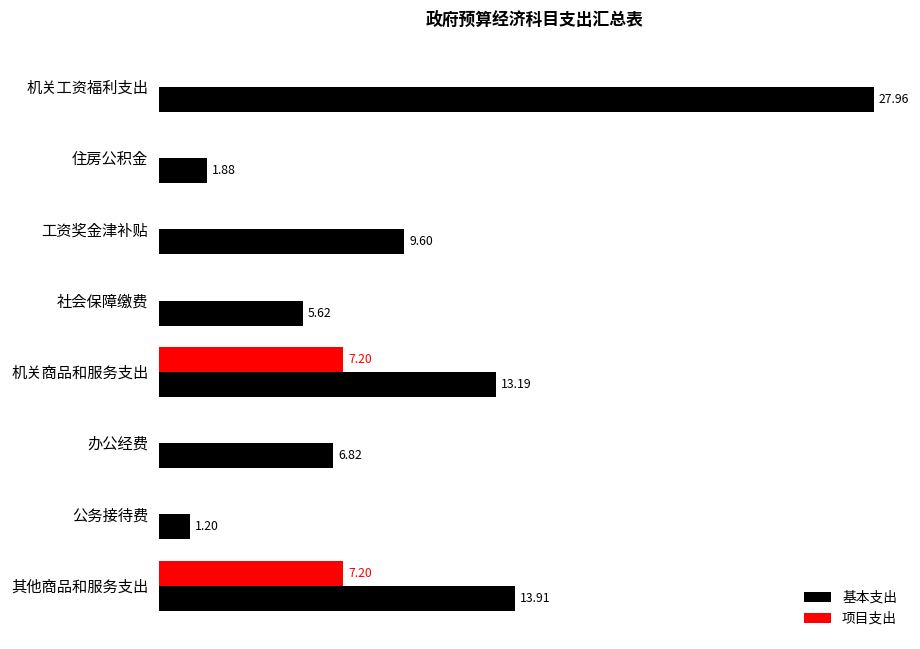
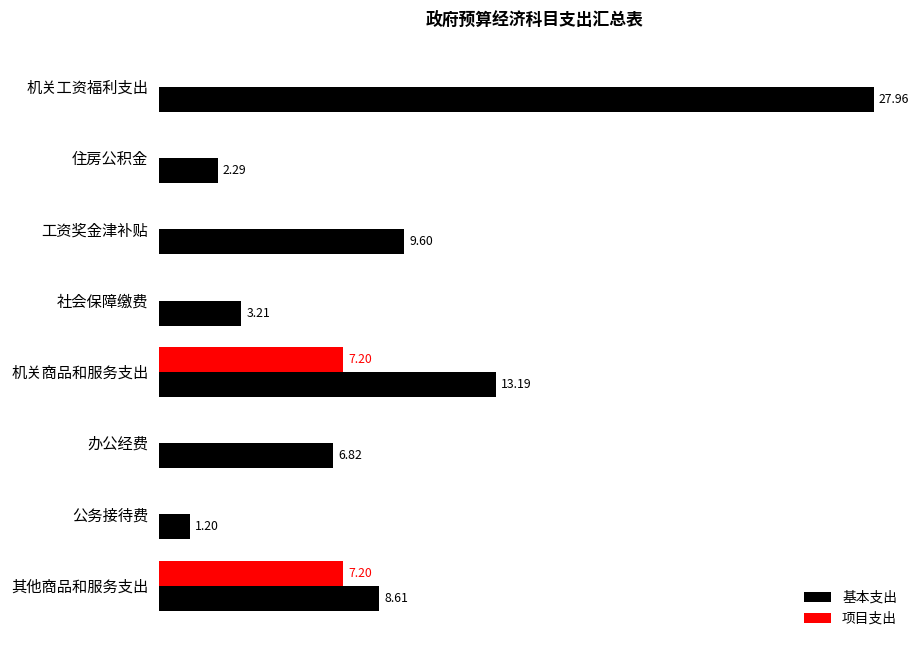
基本支出, 住房公积金: 1.88 -> 2.29
基本支出, 社会保障缴费: 5.62 -> 3.21
基本支出, 其他商品和服务支出: 13.91 -> 8.61
